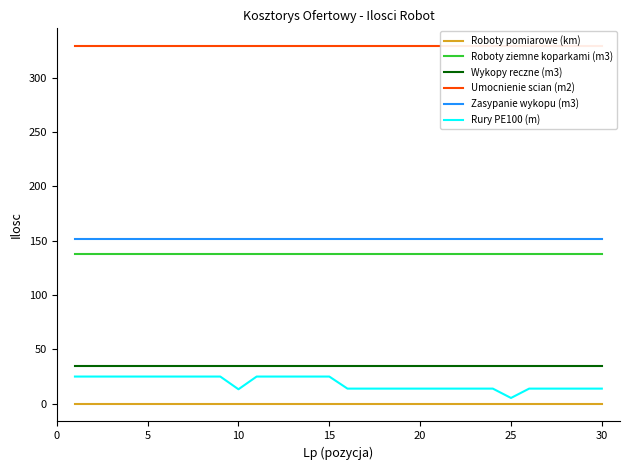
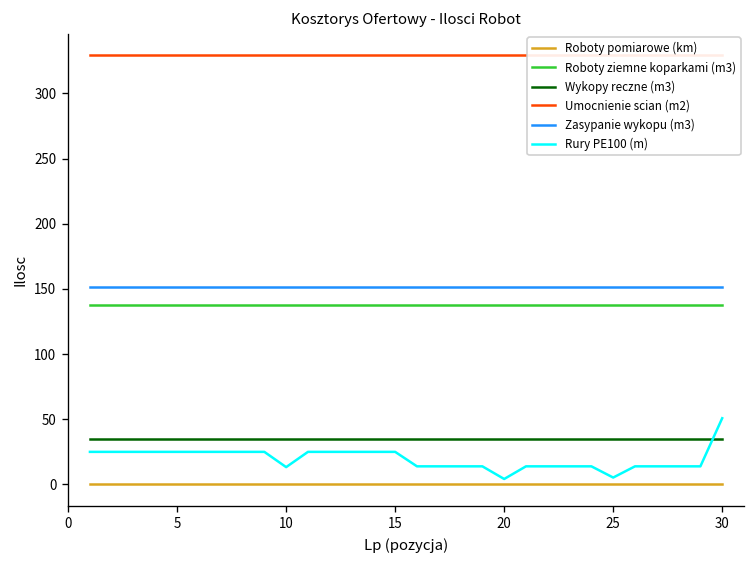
Rury PE100 (m), 20: 14 -> 4
Rury PE100 (m), 30: 14 -> 51
